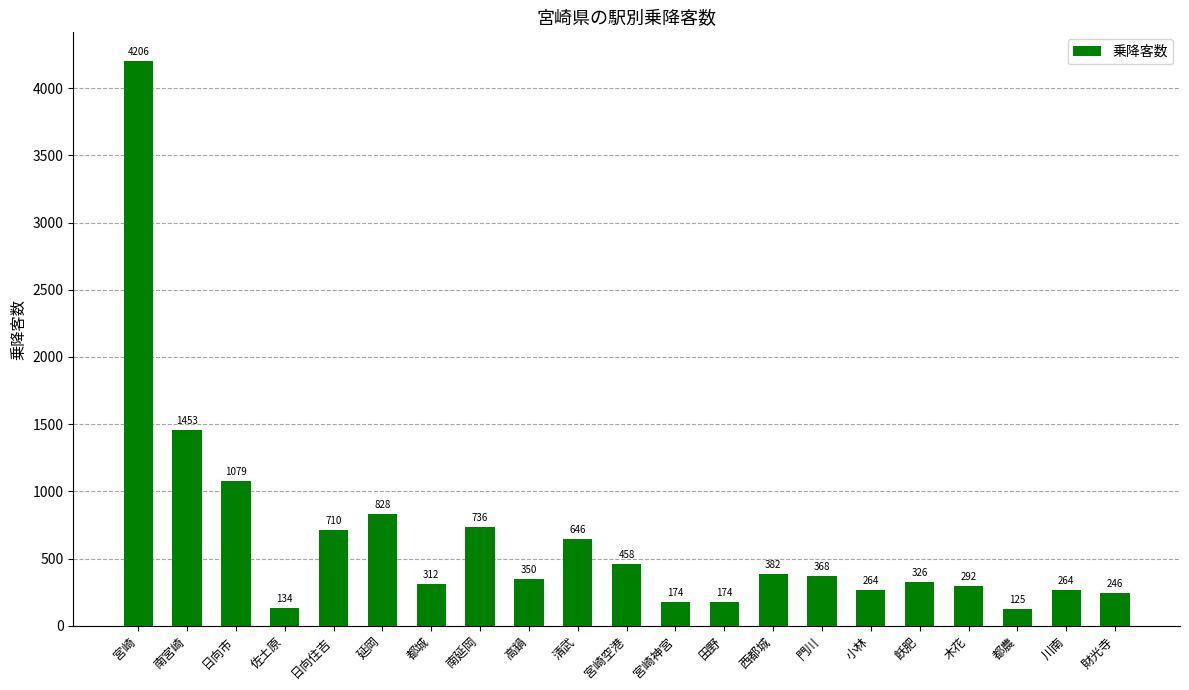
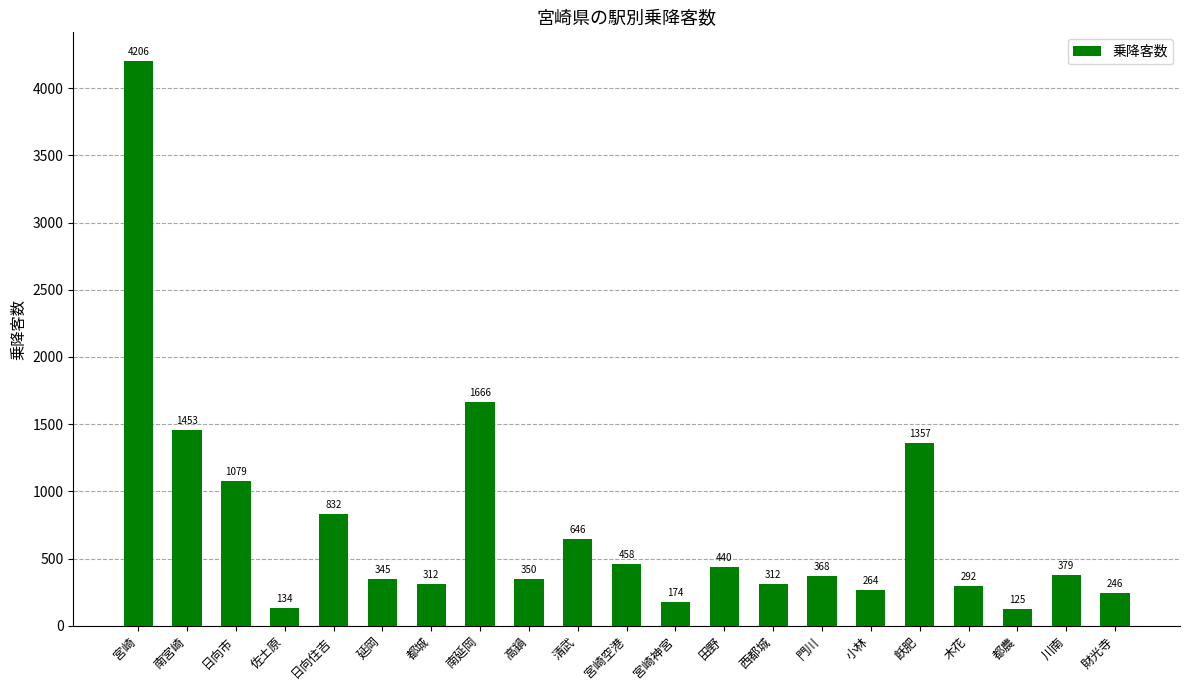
日向住吉: 710 -> 832
延岡: 828 -> 345
南延岡: 736 -> 1666
田野: 174 -> 440
西都城: 382 -> 312
飫肥: 326 -> 1357
川南: 264 -> 379
